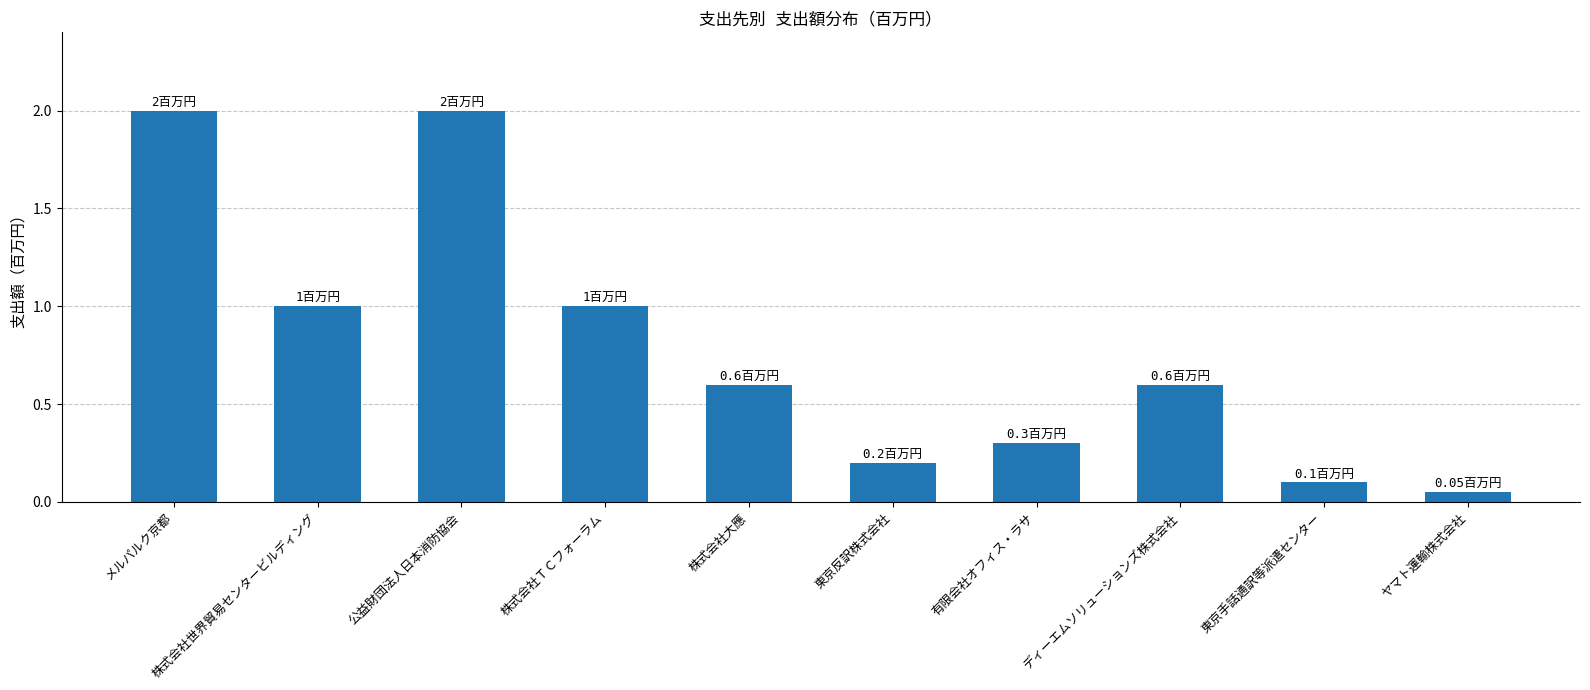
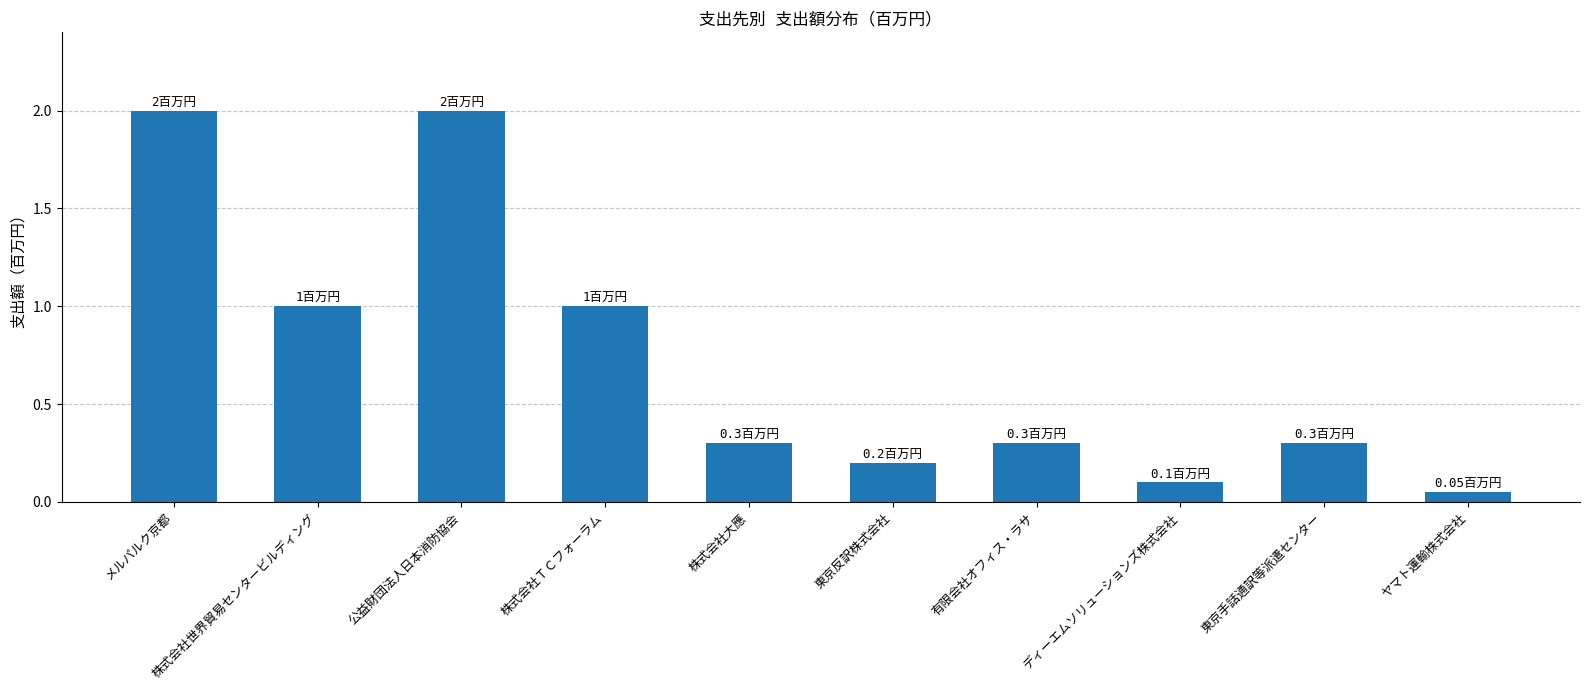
株式会社大應: 0.6 -> 0.3
ディーエムソリューションズ株式会社: 0.6 -> 0.1
東京手話通訳等派遣センター: 0.1 -> 0.3
